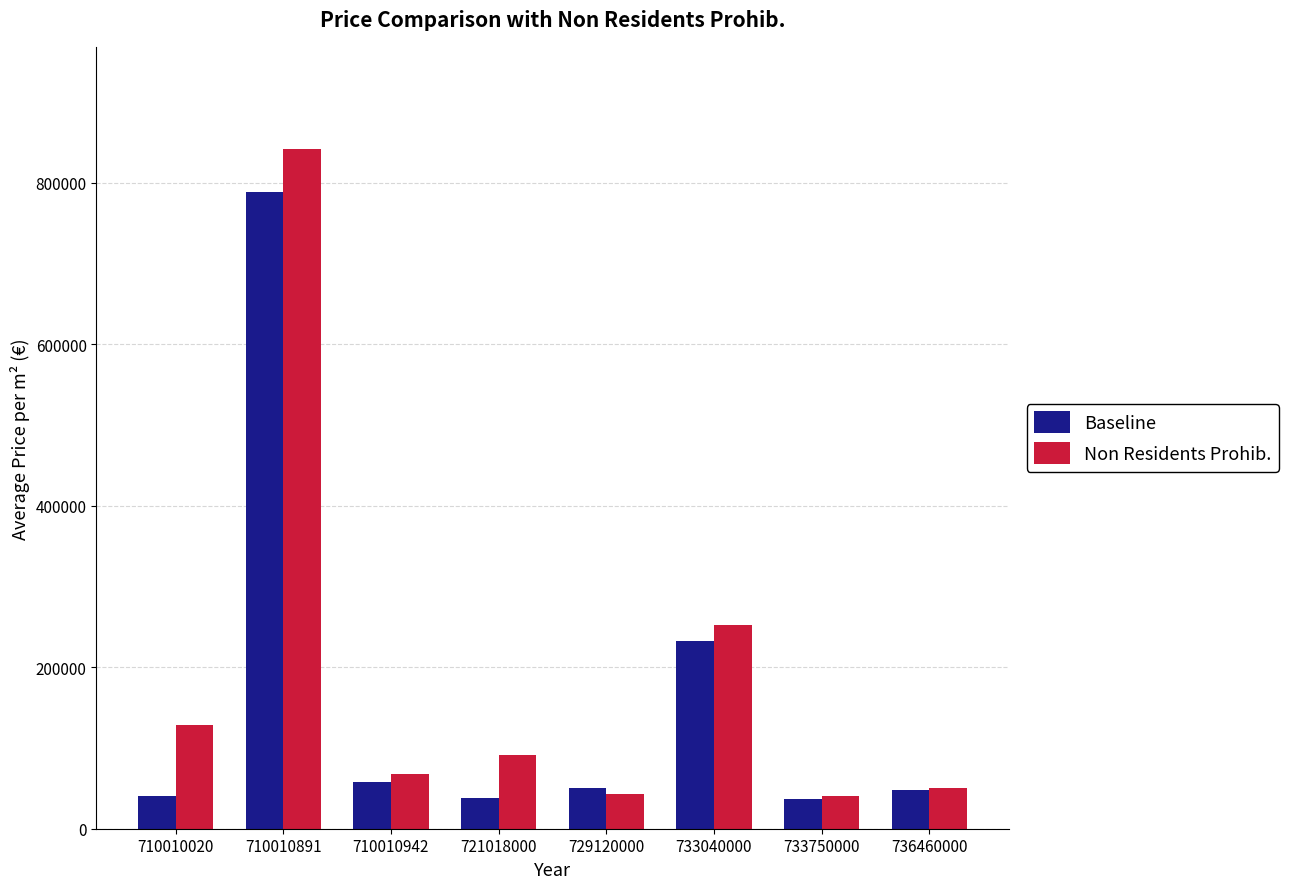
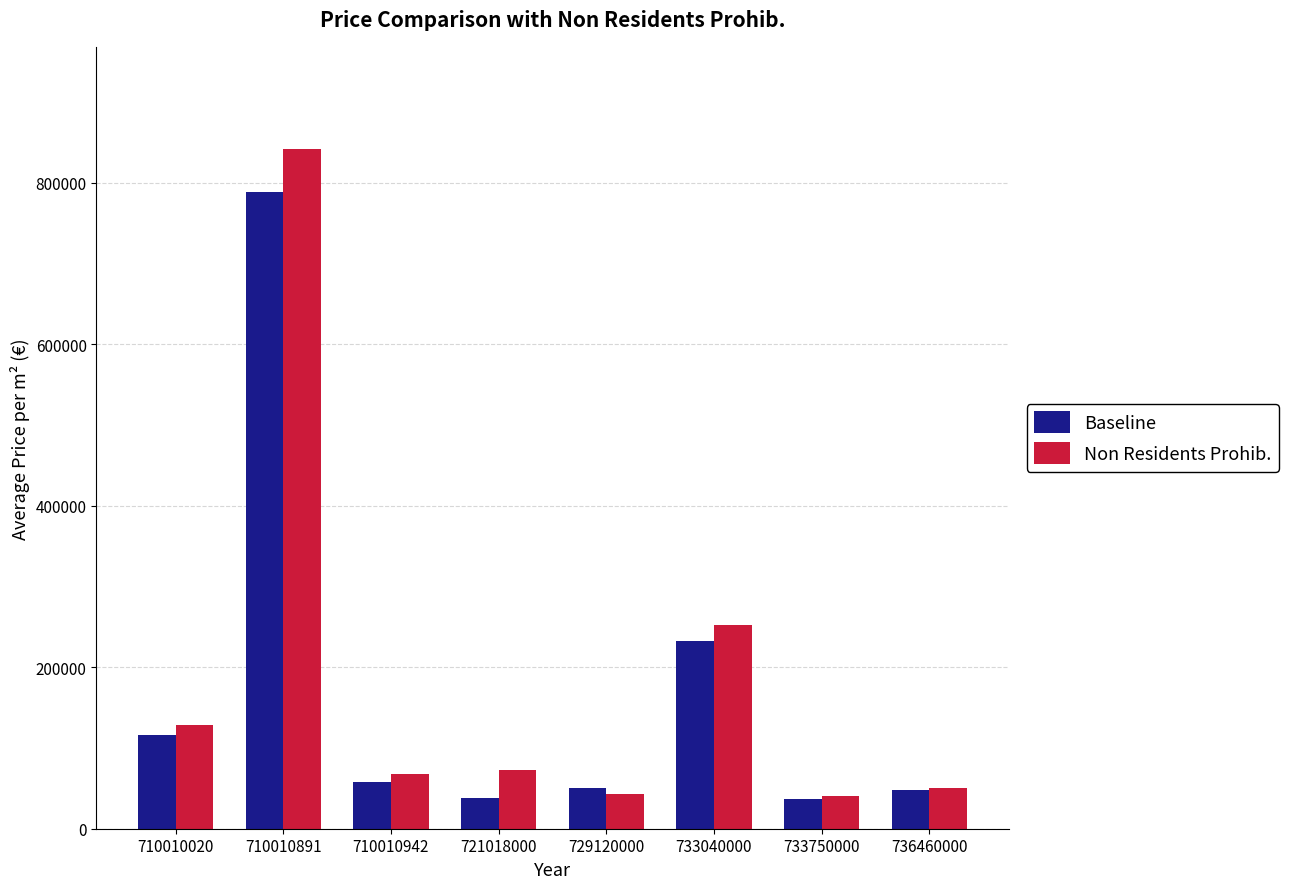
Baseline, 710010020: 40000 -> 120000
Non Residents Prohib., 721018000: 90000 -> 70000
